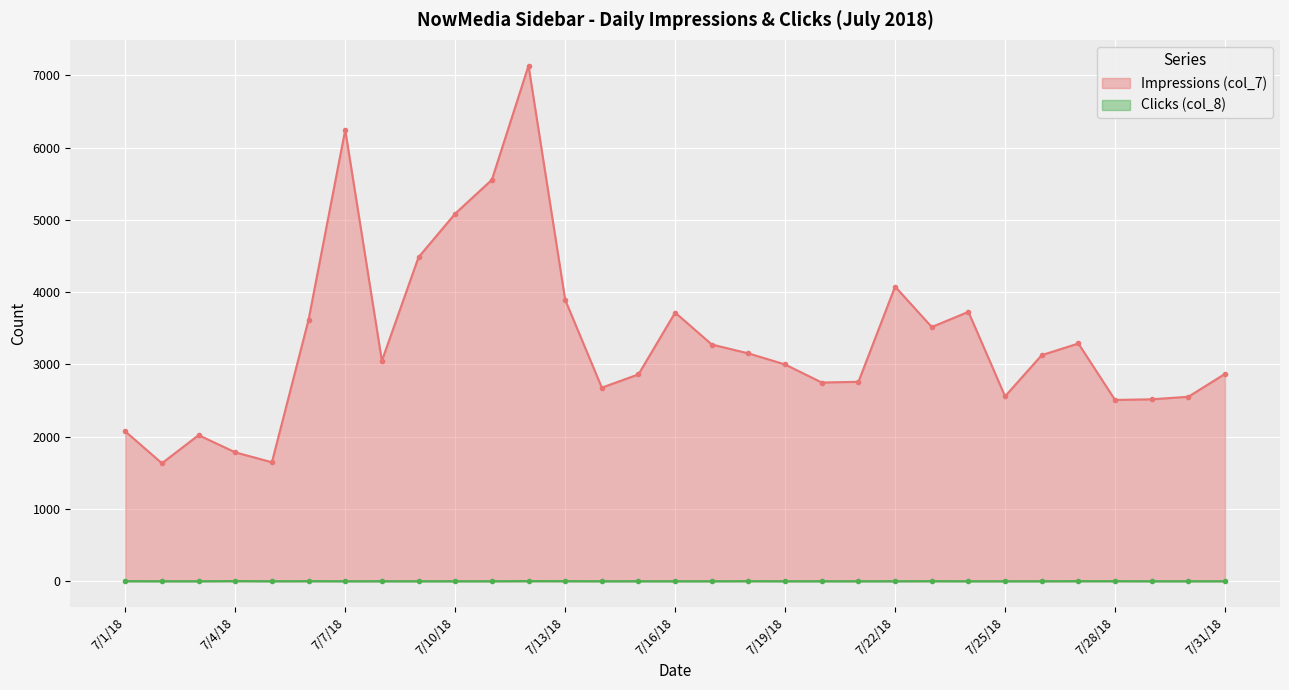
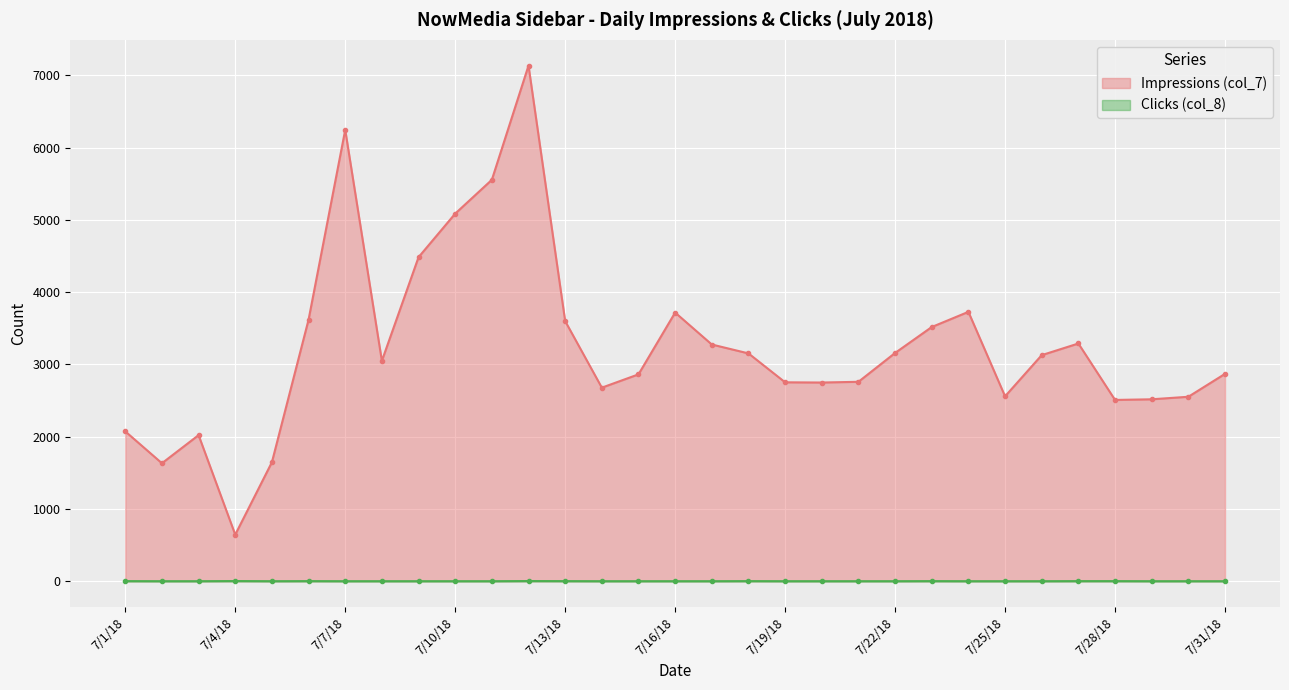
Impressions (col_7), 7/4/18: 1800 -> 600
Impressions (col_7), 7/13/18: 3900 -> 3600
Impressions (col_7), 7/19/18: 3000 -> 2800
Impressions (col_7), 7/22/18: 4100 -> 3200
